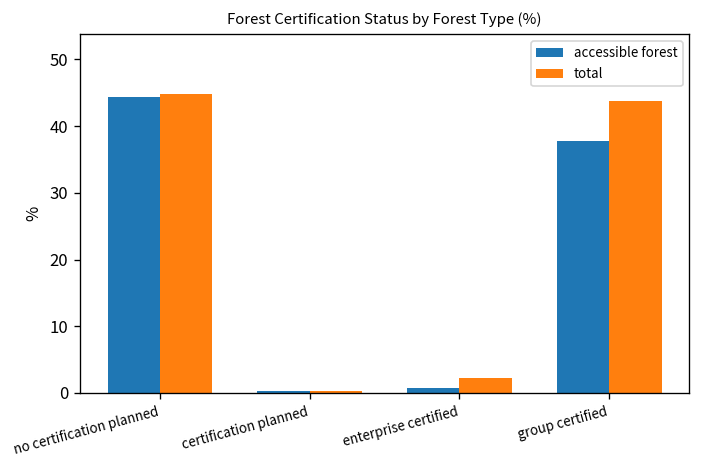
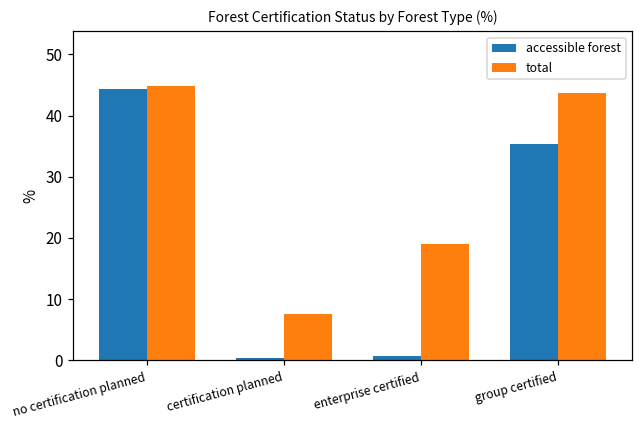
total, certification planned: 0 -> 8
total, enterprise certified: 2 -> 19
accessible forest, group certified: 38 -> 35
